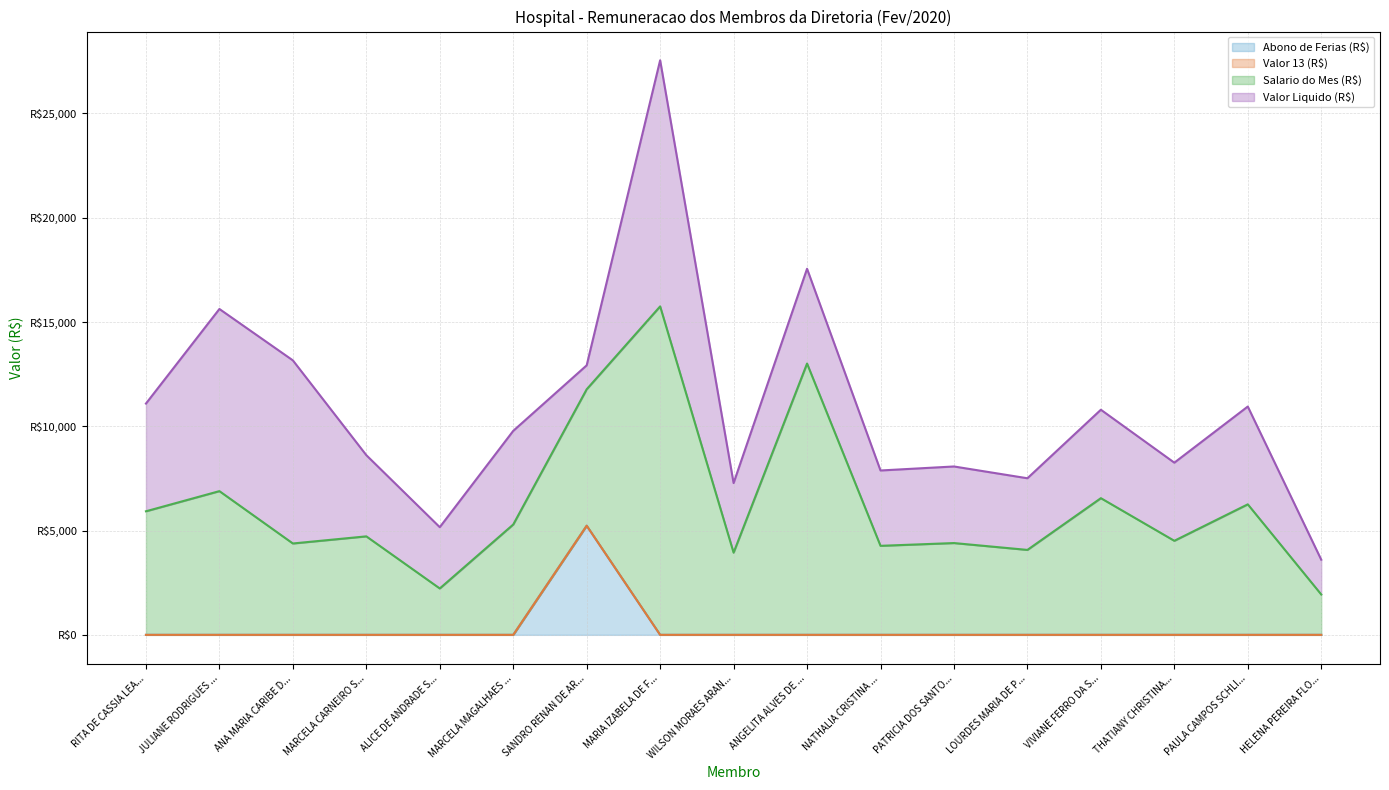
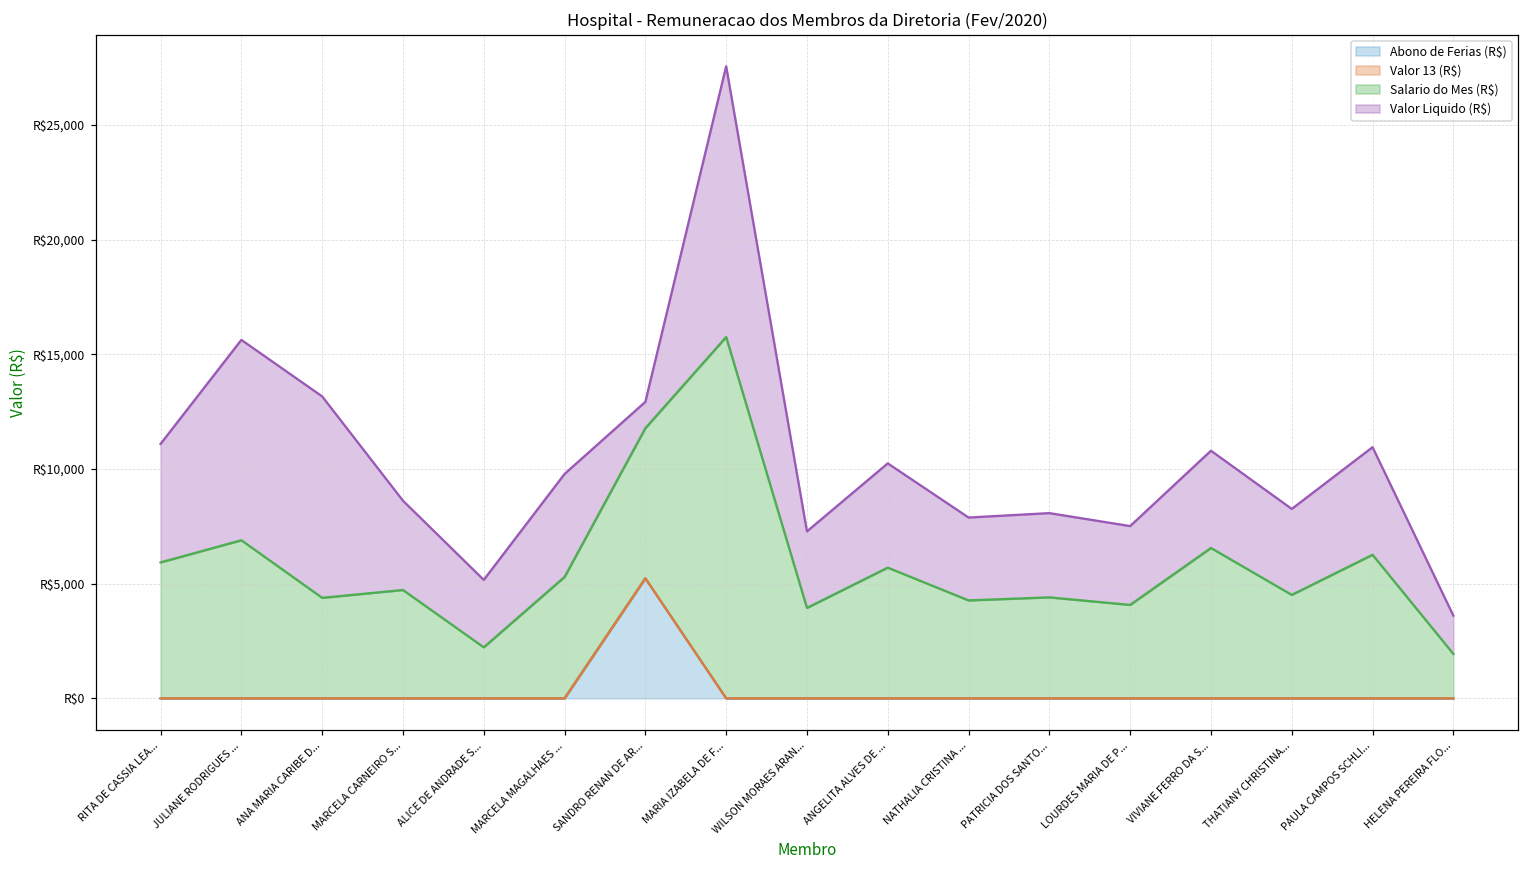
Salario do Mes (R$), ANGELITA ALVES DE ...: R$13,000 -> R$5,700
